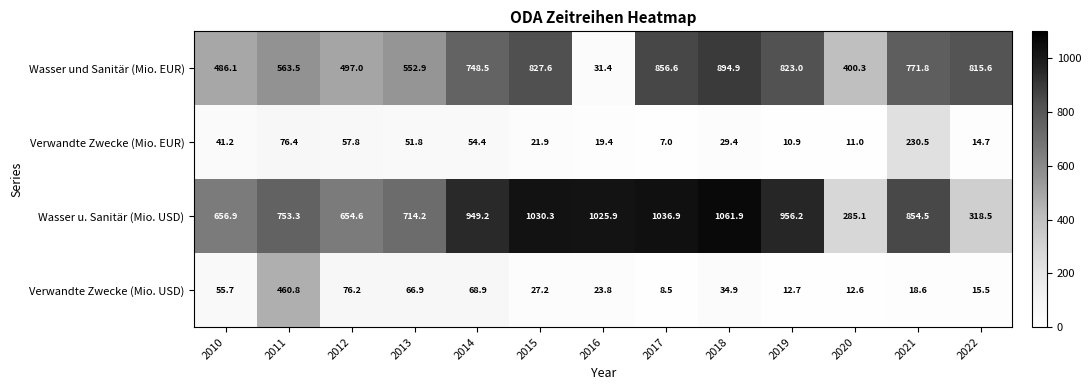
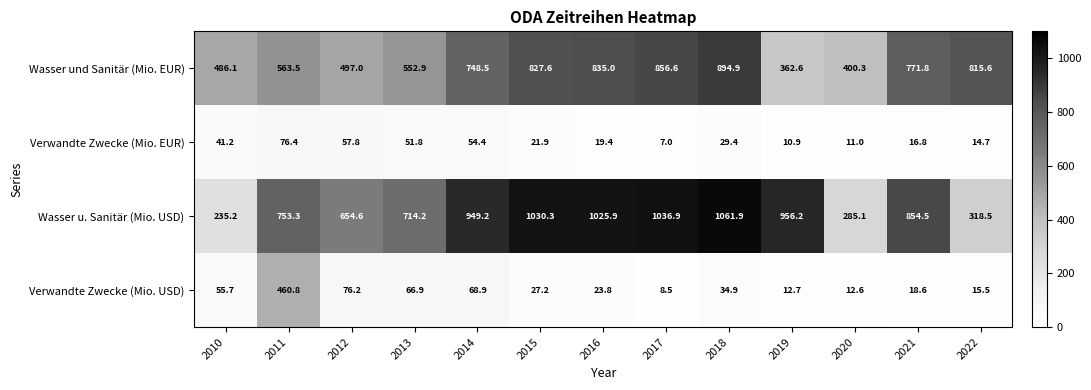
Wasser und Sanitär (Mio. EUR), 2016: 31.4 -> 835.0
Wasser und Sanitär (Mio. EUR), 2019: 823.0 -> 362.6
Verwandte Zwecke (Mio. EUR), 2021: 230.5 -> 16.8
Wasser u. Sanitär (Mio. USD), 2010: 656.9 -> 235.2
